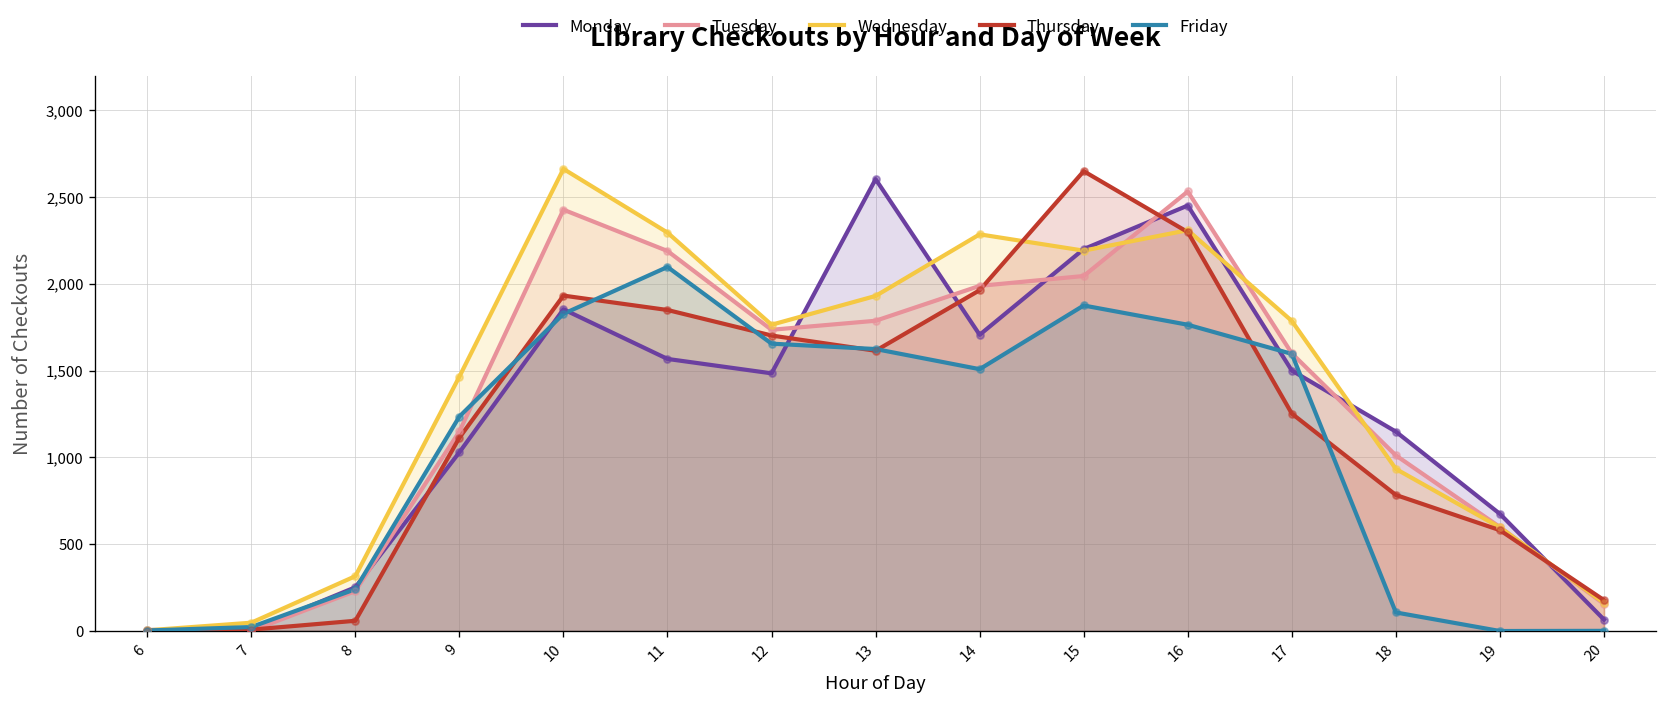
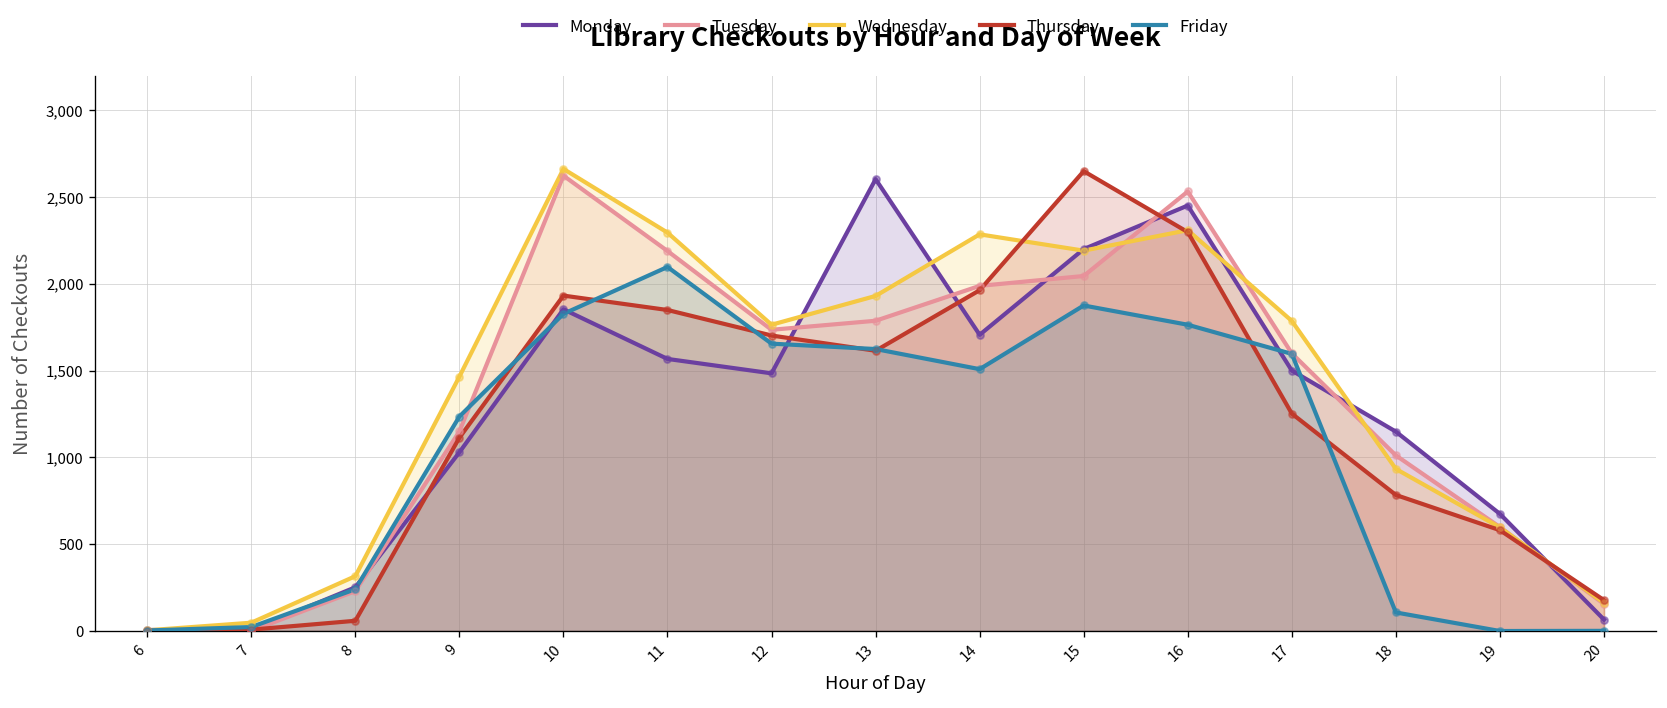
Tuesday, 10: 2,430 -> 2,620
